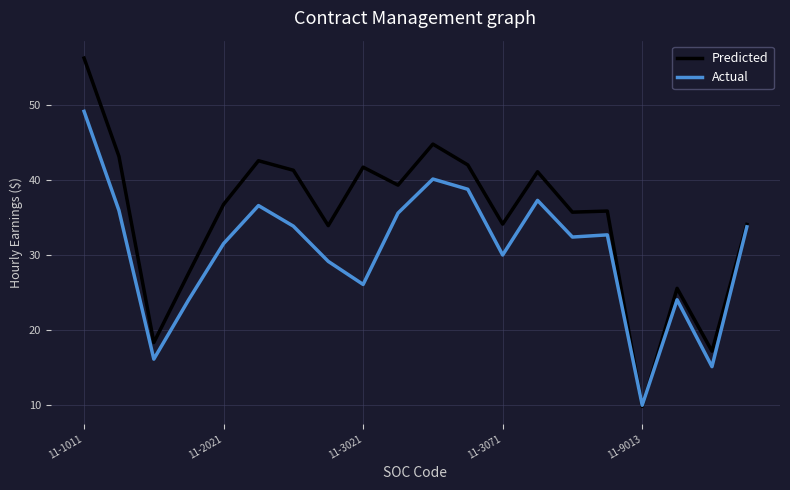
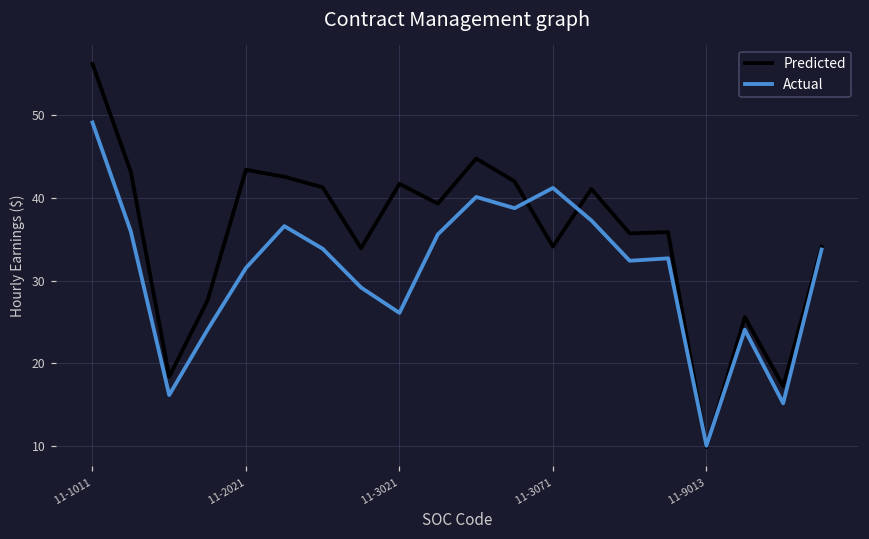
Predicted, 11-2021: 37 -> 43
Actual, 11-3071: 30 -> 41
